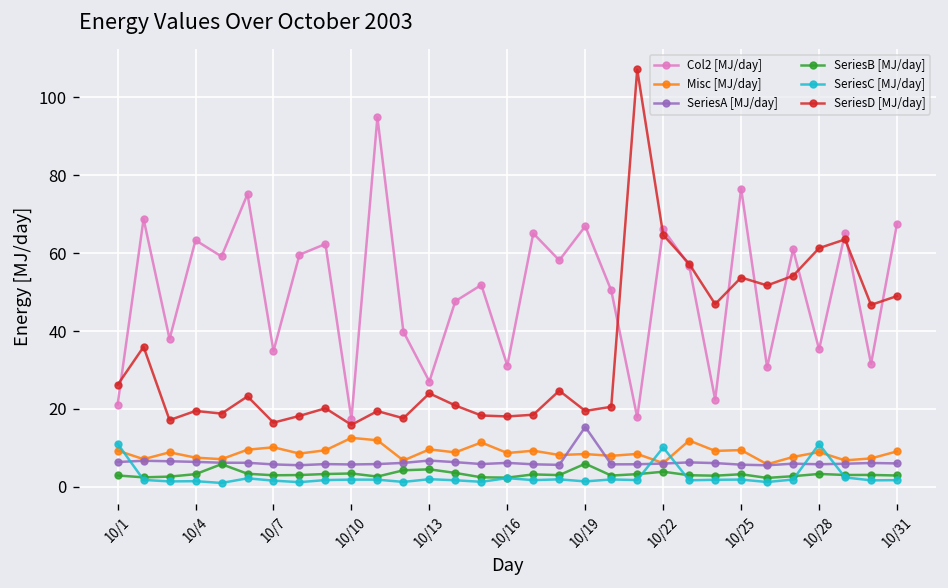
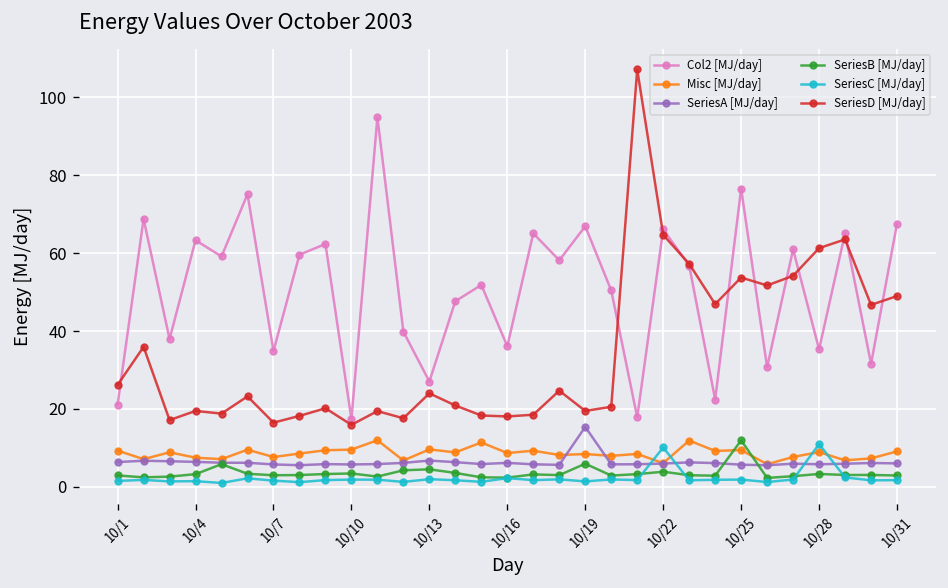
SeriesC [MJ/day], 10/1: 11 -> 2
Misc [MJ/day], 10/7: 10 -> 8
Misc [MJ/day], 10/10: 13 -> 10
Col2 [MJ/day], 10/16: 31 -> 36
SeriesB [MJ/day], 10/25: 3 -> 12
